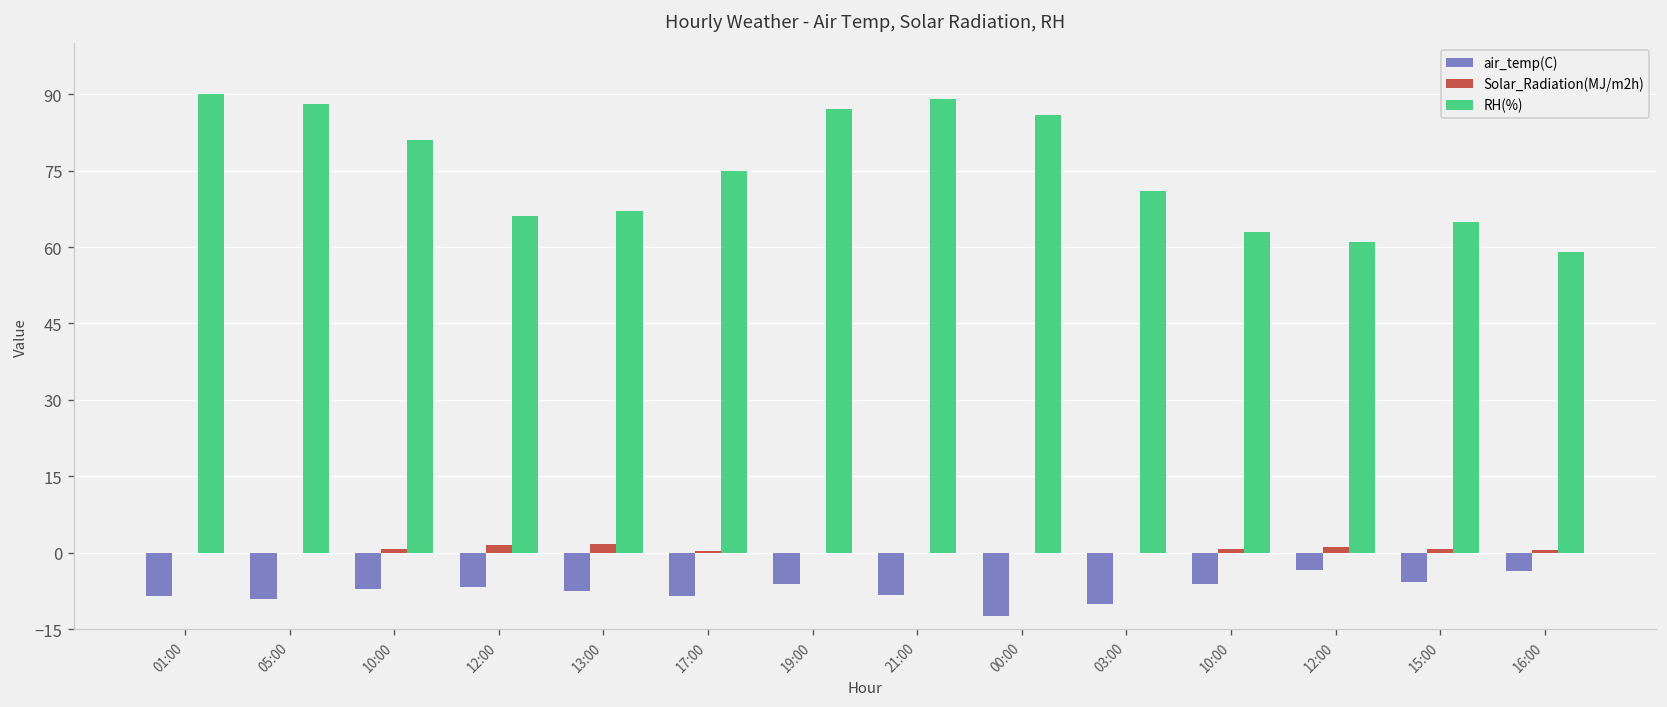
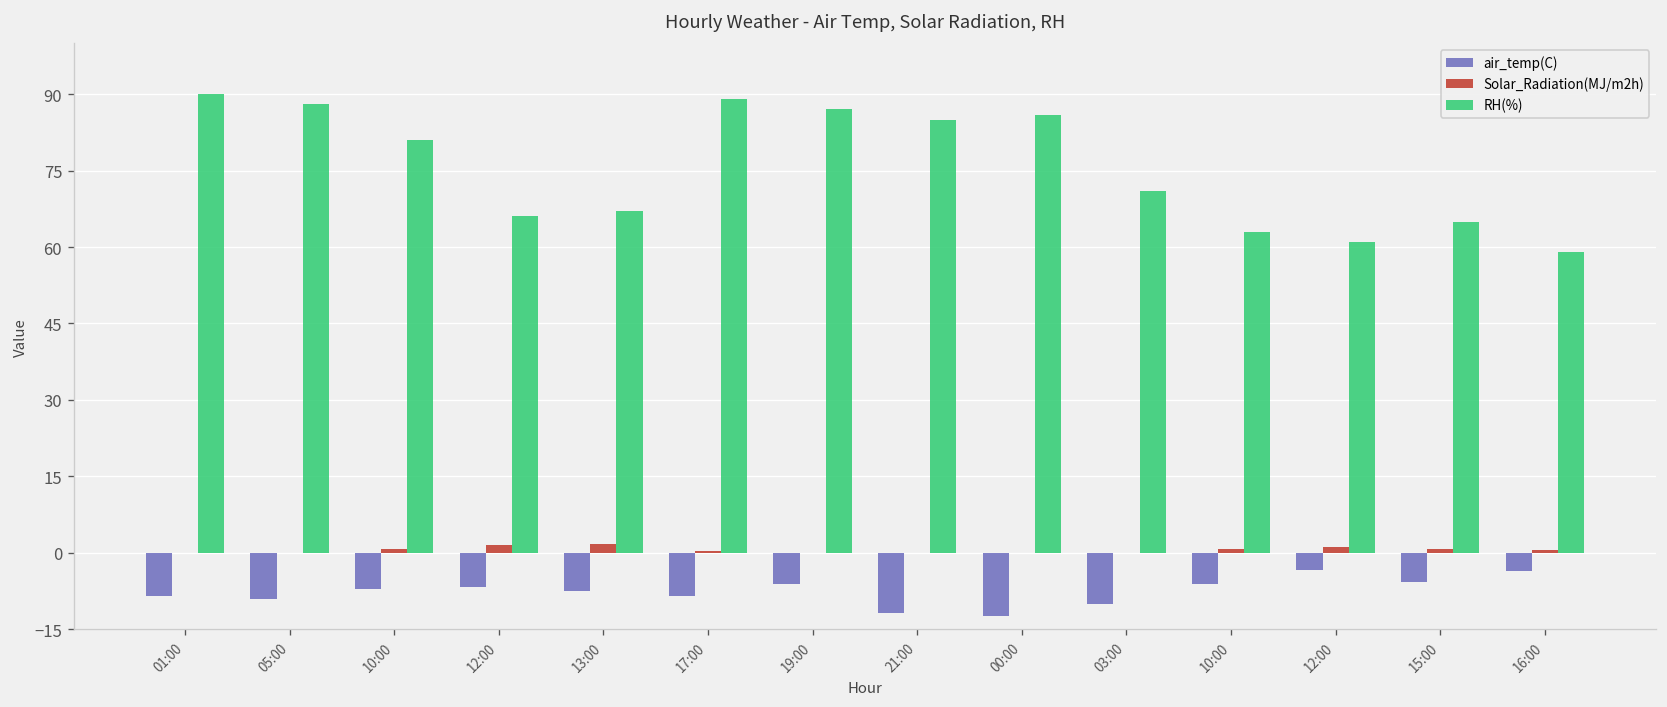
RH(%), 17:00: 75 -> 89
air_temp(C), 21:00: -8 -> -12
RH(%), 21:00: 89 -> 85
